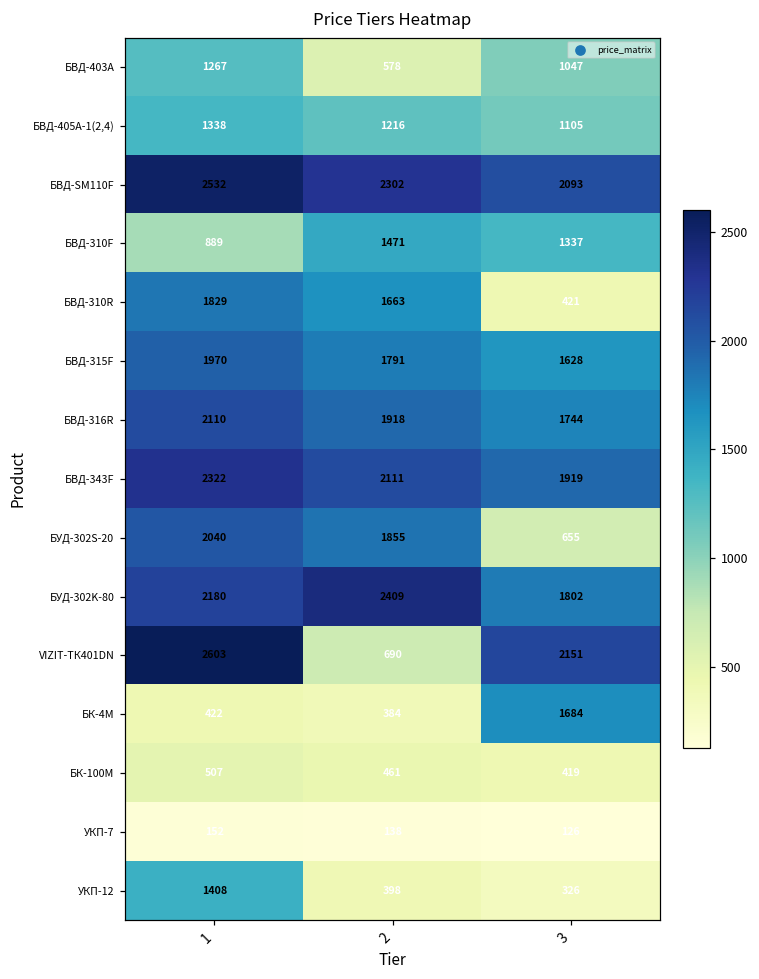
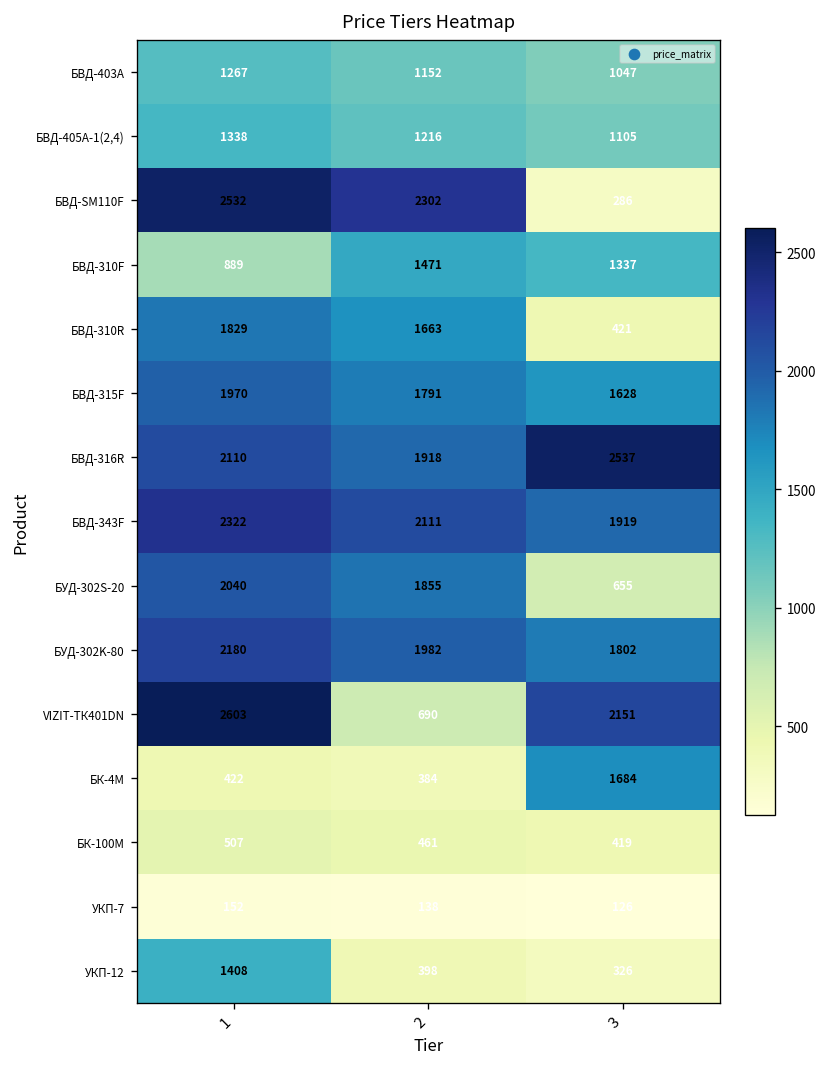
БВД-403А, 2: 578 -> 1152
БВД-SM110F, 3: 2093 -> 286
БВД-316R, 3: 1744 -> 2537
БУД-302K-80, 2: 2409 -> 1982
